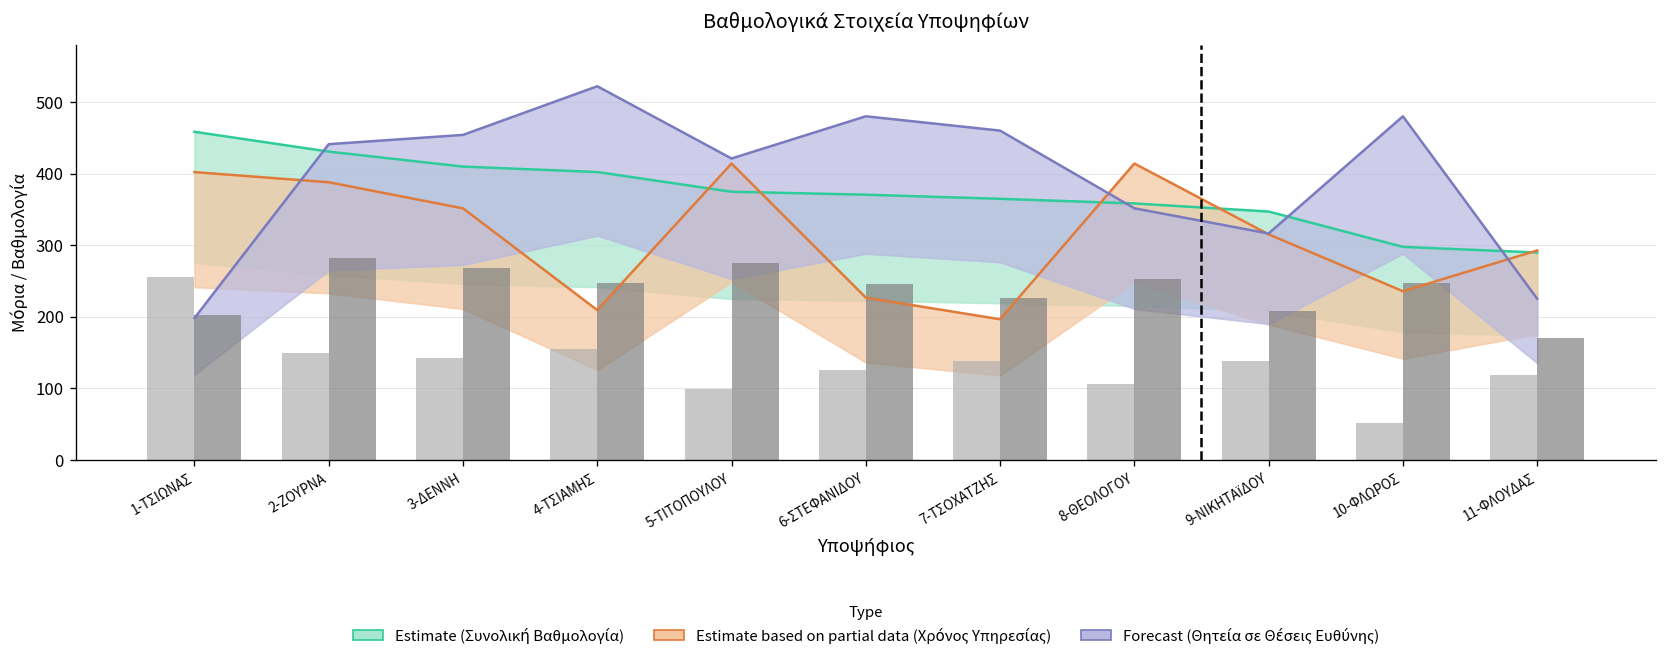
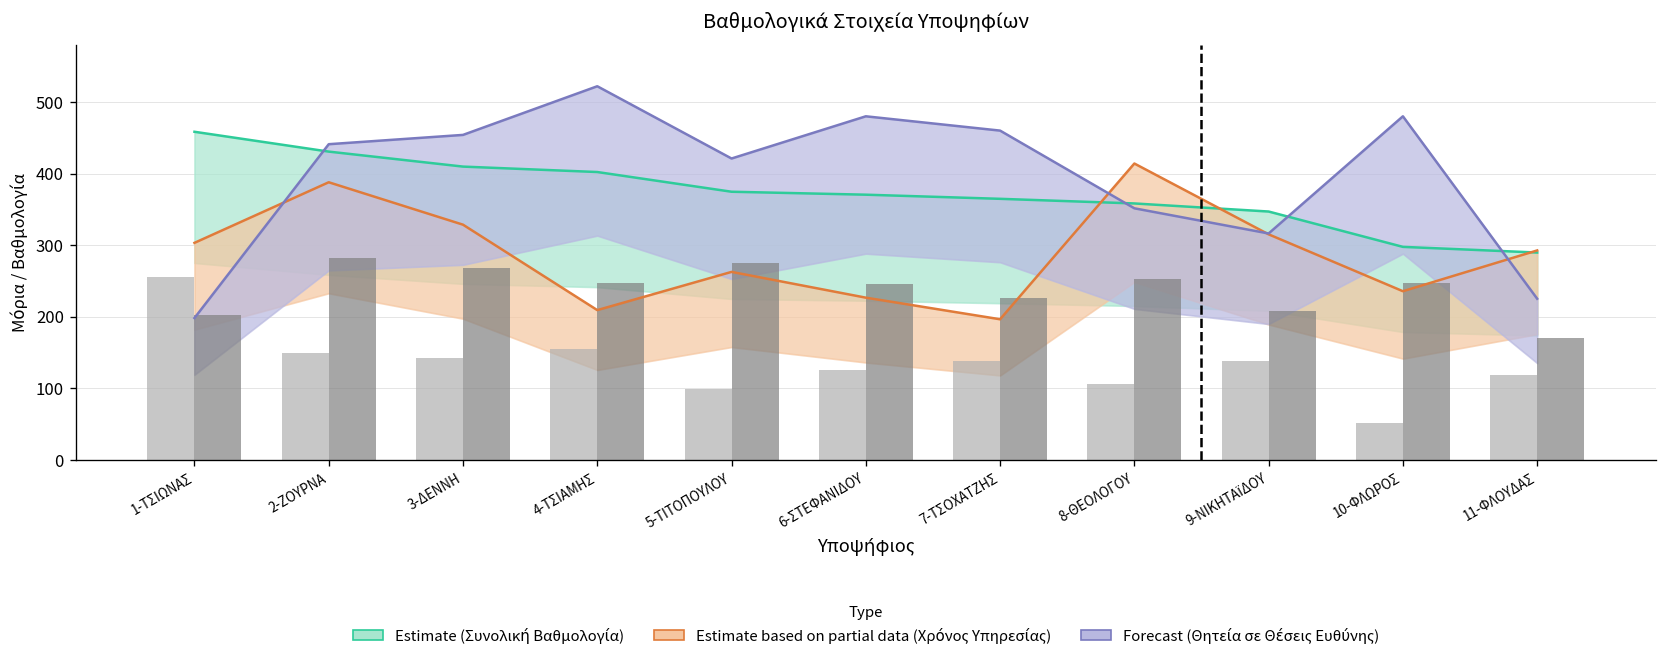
Estimate based on partial data (Χρόνος Υπηρεσίας), 1-ΤΣΙΩΝΑΣ: 400 -> 300
Estimate based on partial data (Χρόνος Υπηρεσίας), 3-ΔΕΝΝΗ: 350 -> 330
Estimate based on partial data (Χρόνος Υπηρεσίας), 5-ΤΙΤΟΠΟΥΛΟΥ: 410 -> 260
